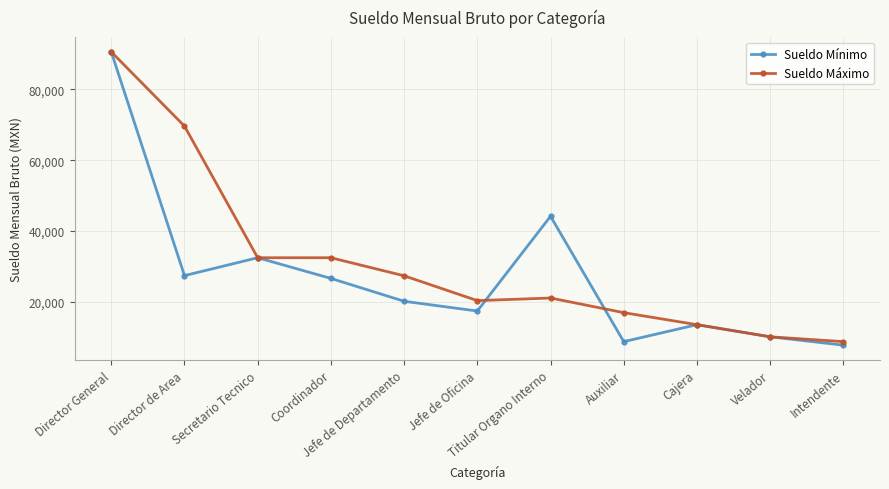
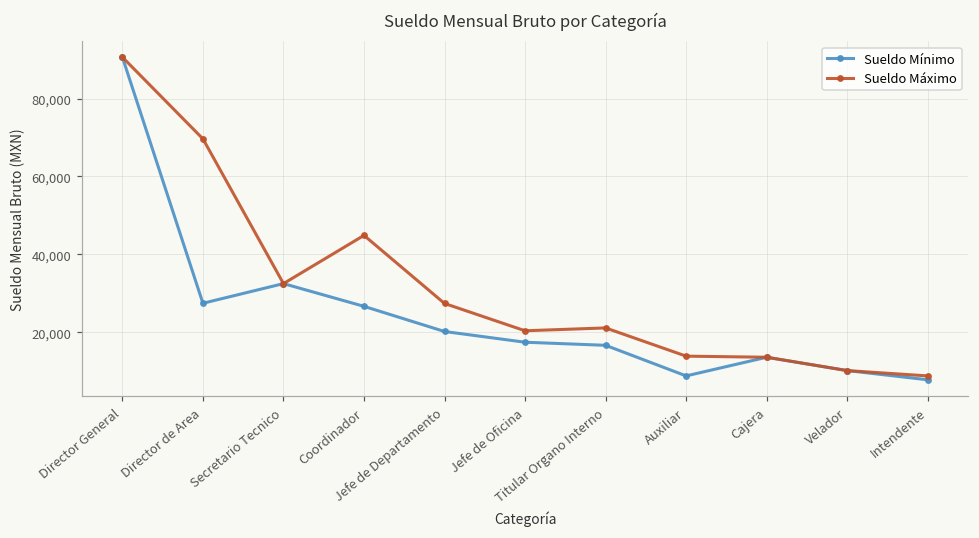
Sueldo Máximo, Coordinador: 32,000 -> 45,000
Sueldo Mínimo, Titular Organo Interno: 44,000 -> 17,000
Sueldo Máximo, Auxiliar: 17,000 -> 14,000
